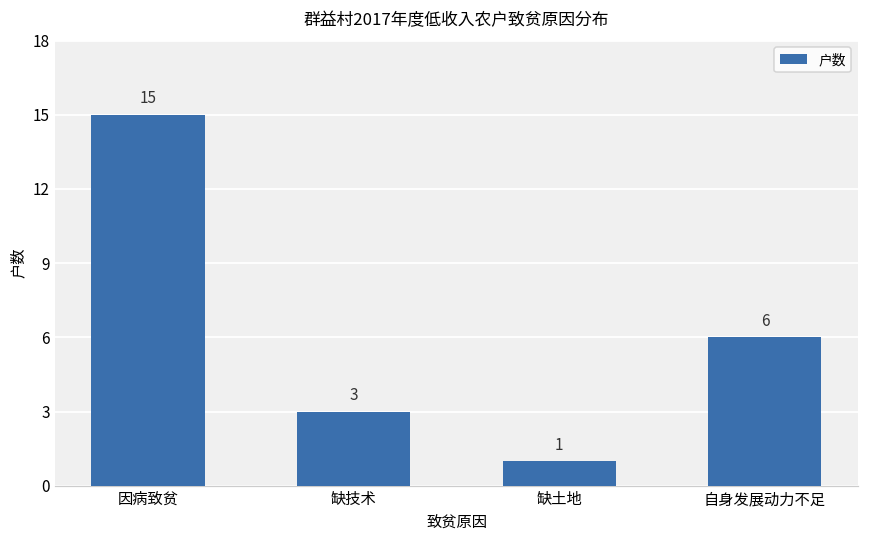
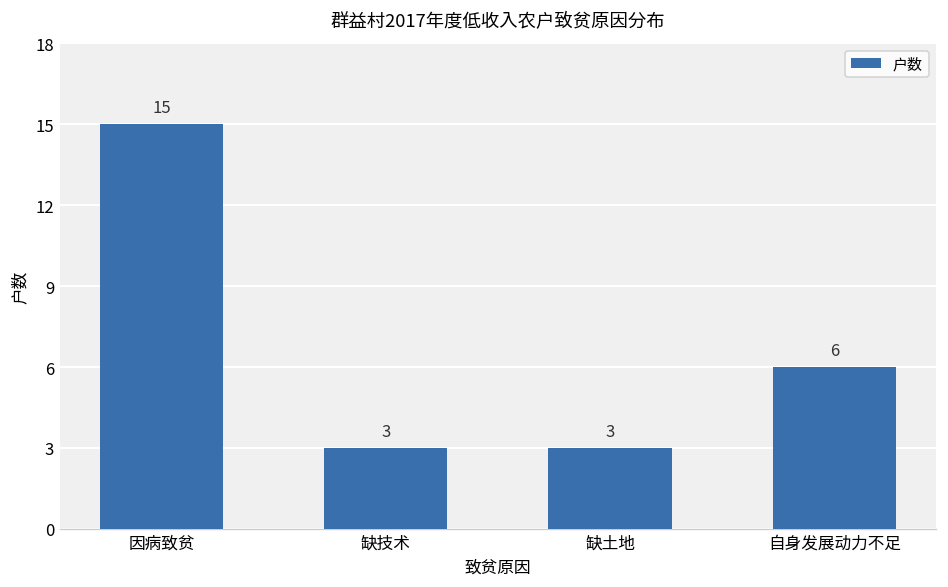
缺土地: 1 -> 3
